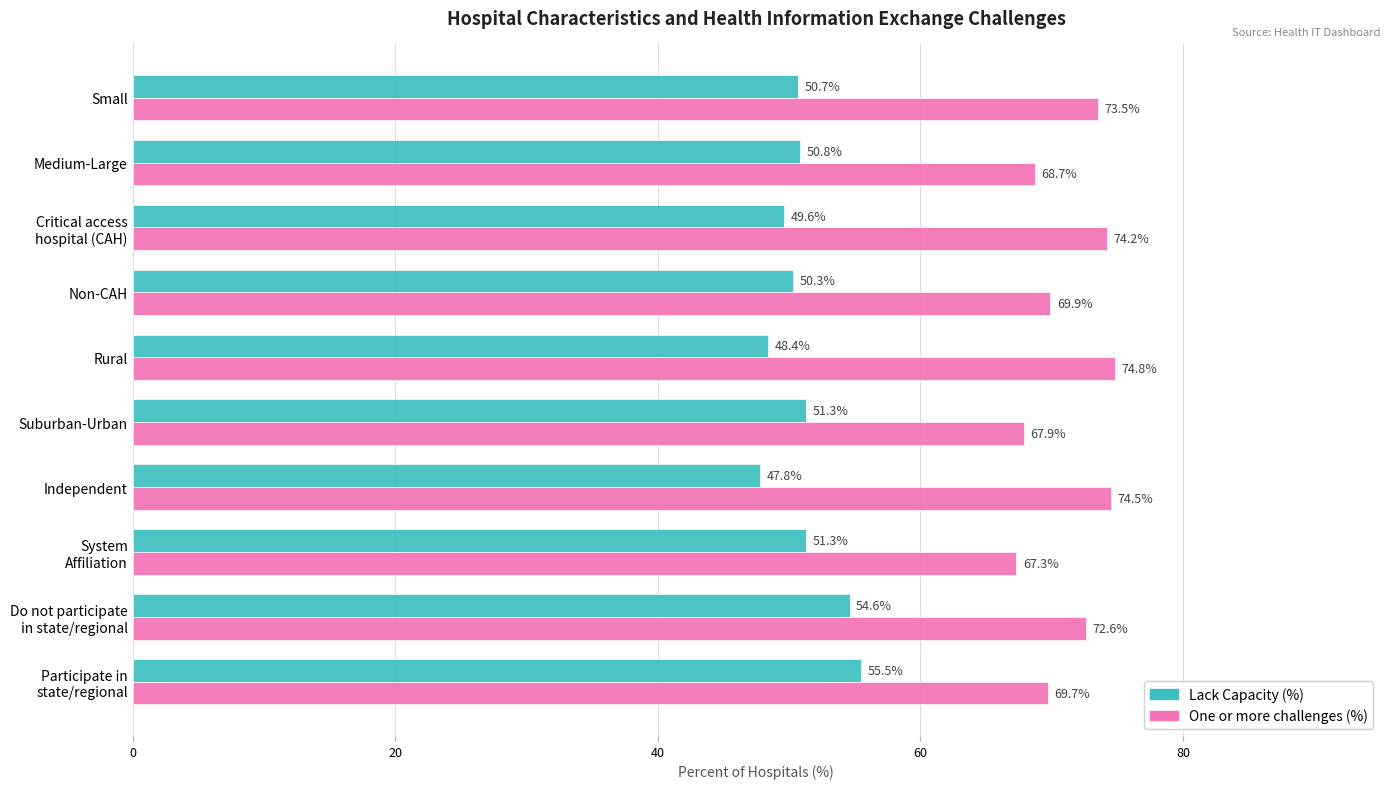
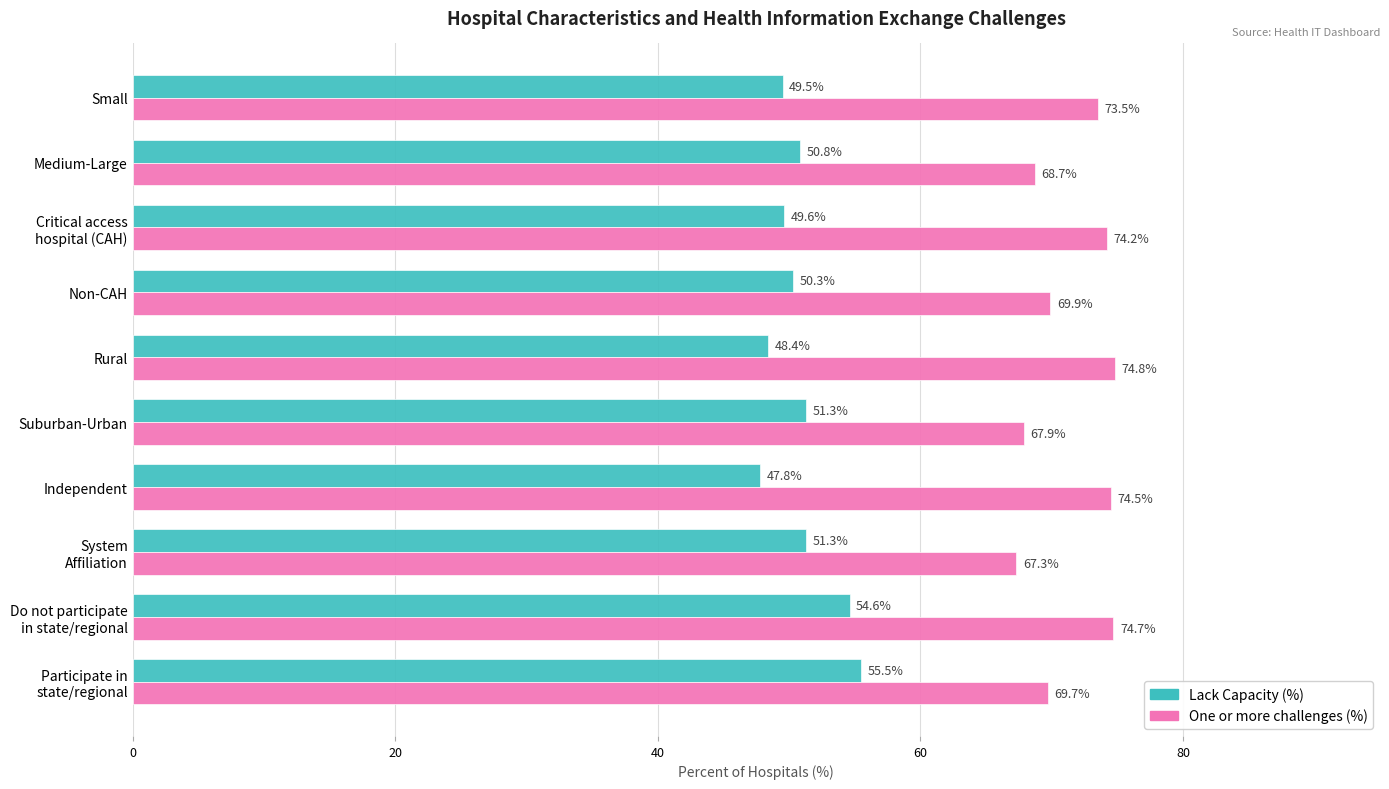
Lack Capacity (%), Small: 50.7% -> 49.5%
One or more challenges (%), Do not participate in state/regional: 72.6% -> 74.7%
